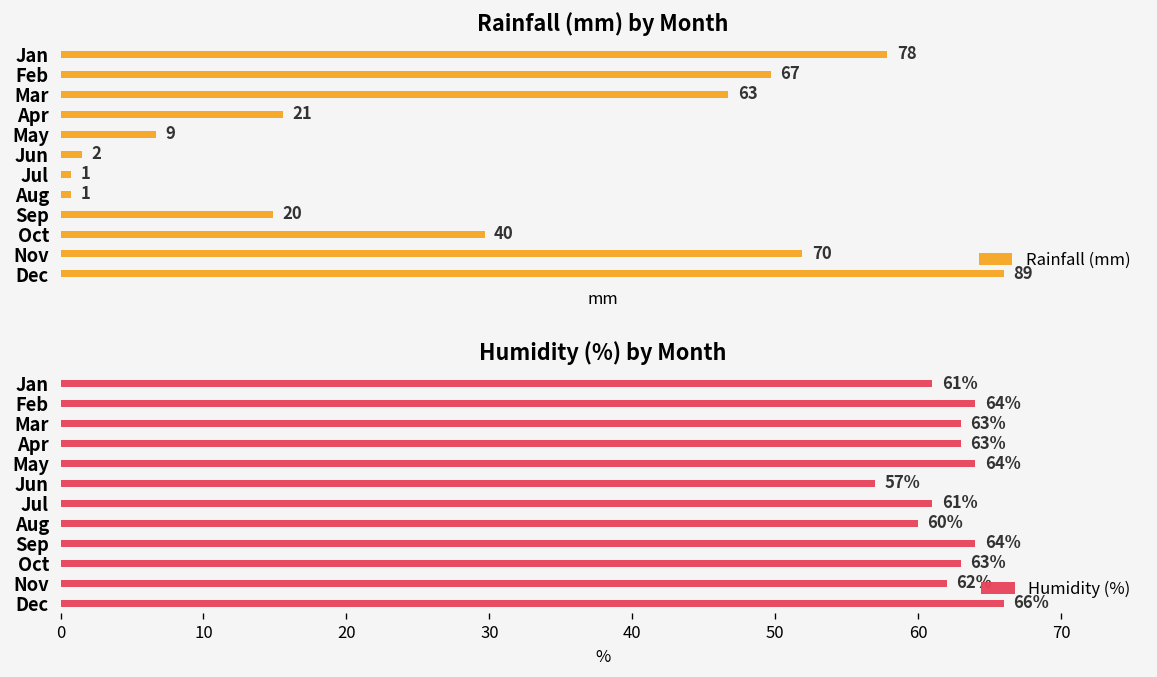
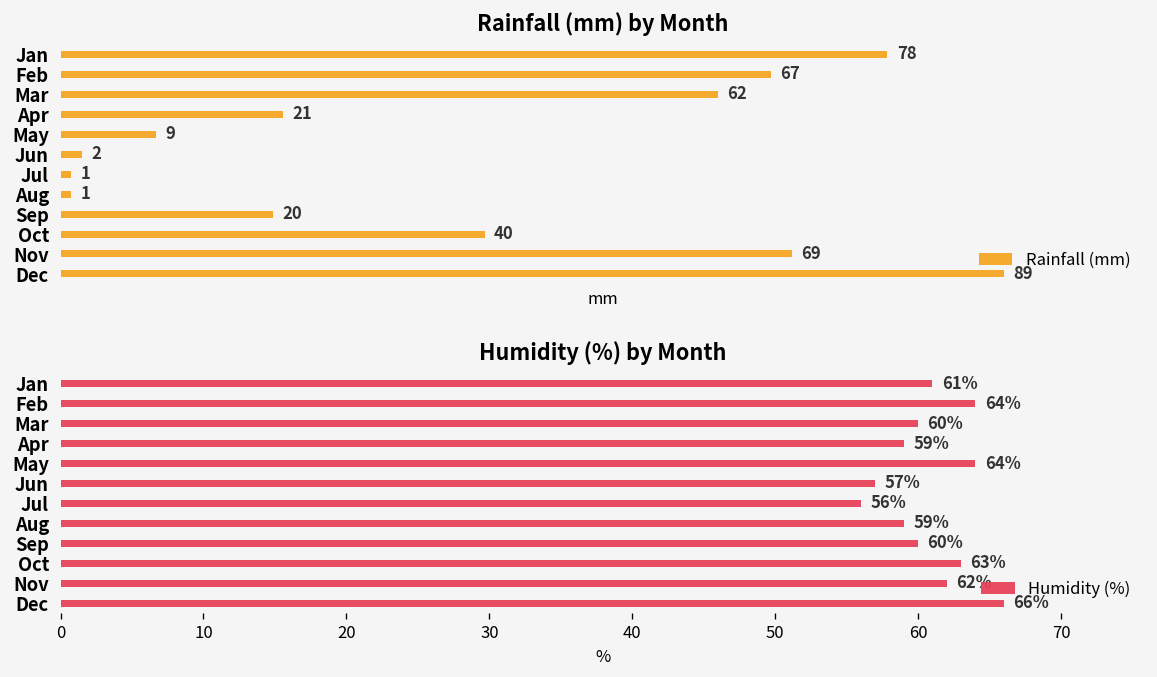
Rainfall (mm) by Month, Mar: 63 -> 62
Rainfall (mm) by Month, Nov: 70 -> 69
Humidity (%) by Month, Mar: 63% -> 60%
Humidity (%) by Month, Apr: 63% -> 59%
Humidity (%) by Month, Jul: 61% -> 56%
Humidity (%) by Month, Aug: 60% -> 59%
Humidity (%) by Month, Sep: 64% -> 60%
